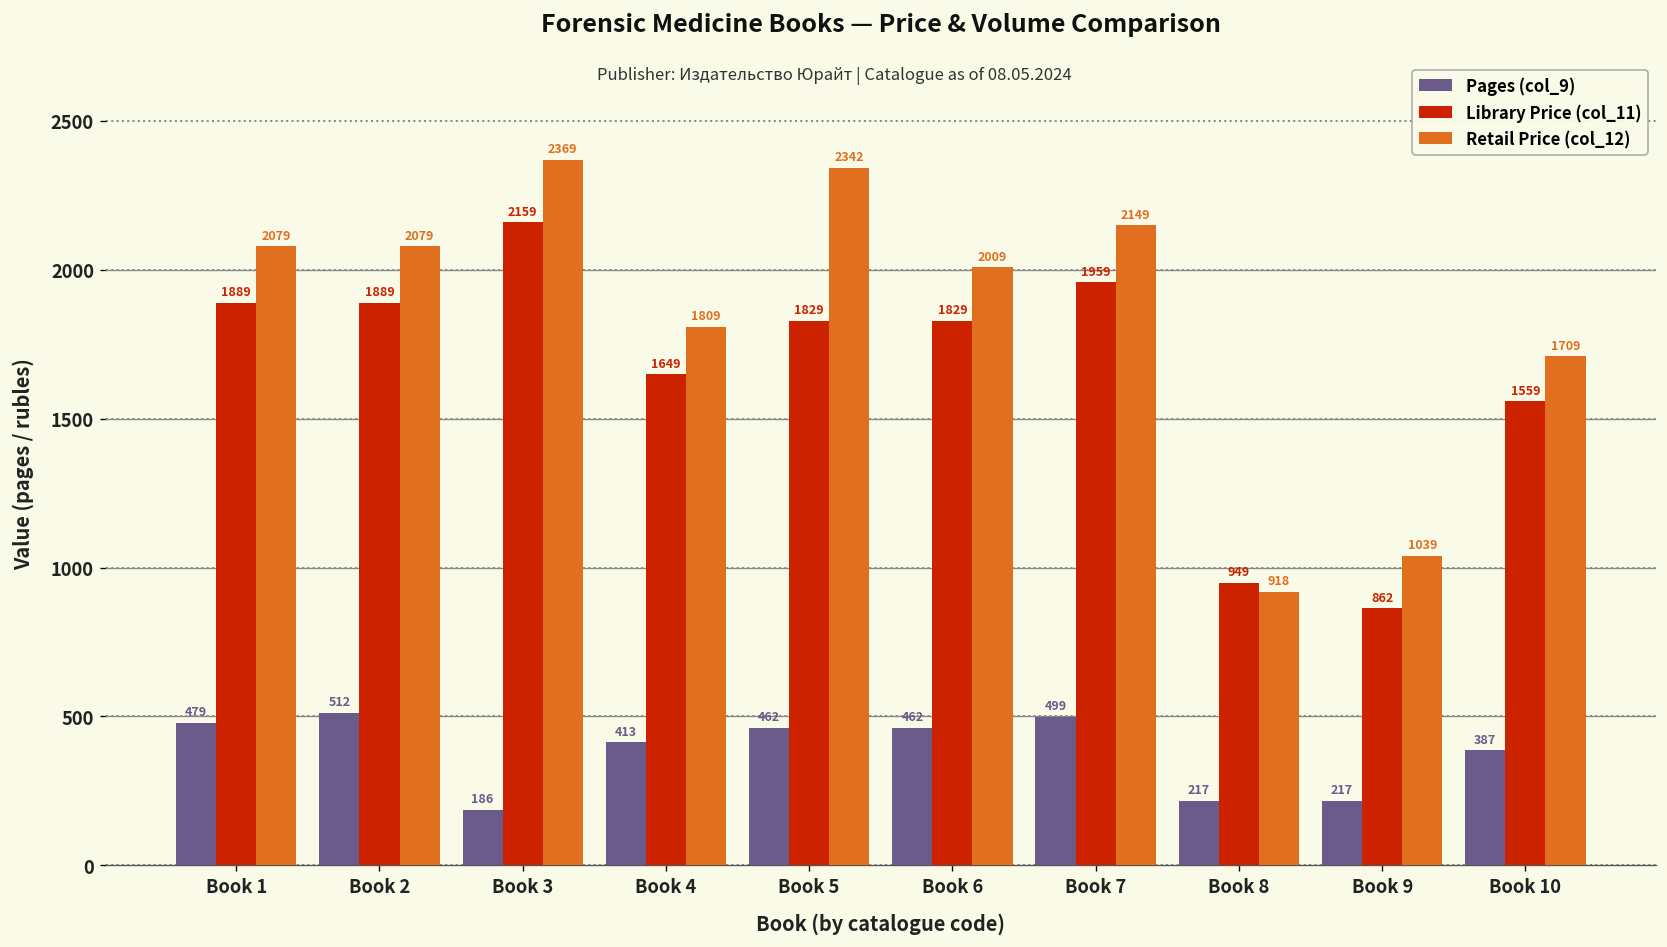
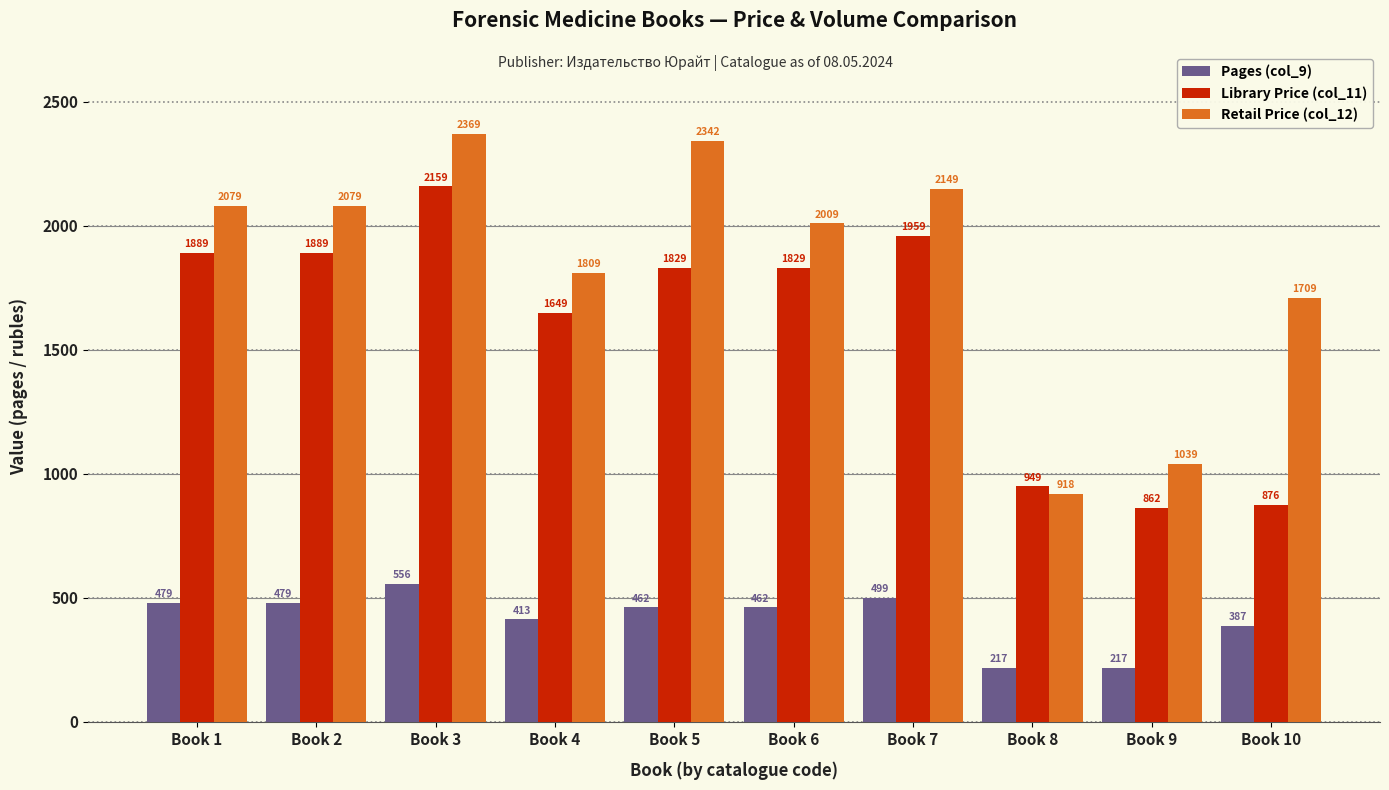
Pages (col_9), Book 2: 512 -> 479
Pages (col_9), Book 3: 186 -> 556
Library Price (col_11), Book 10: 1559 -> 876
